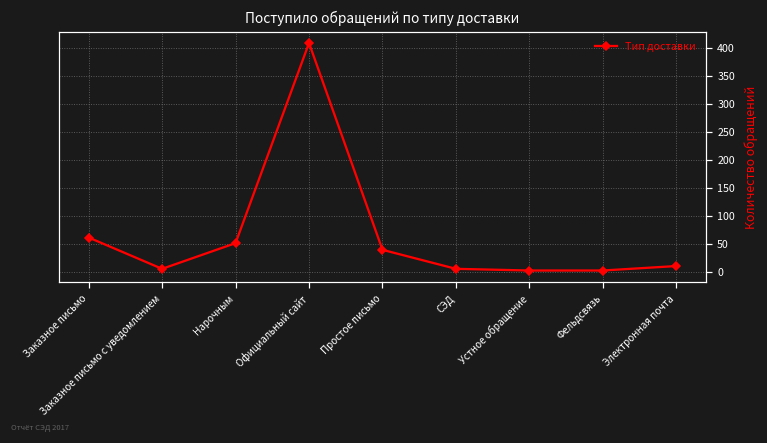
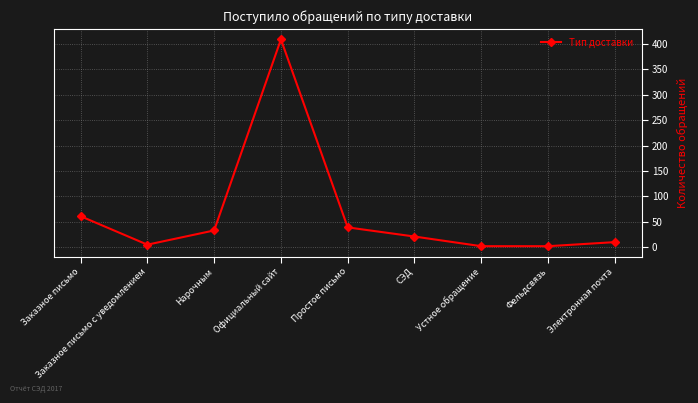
Нарочным: 50 -> 30
СЭД: 10 -> 20
